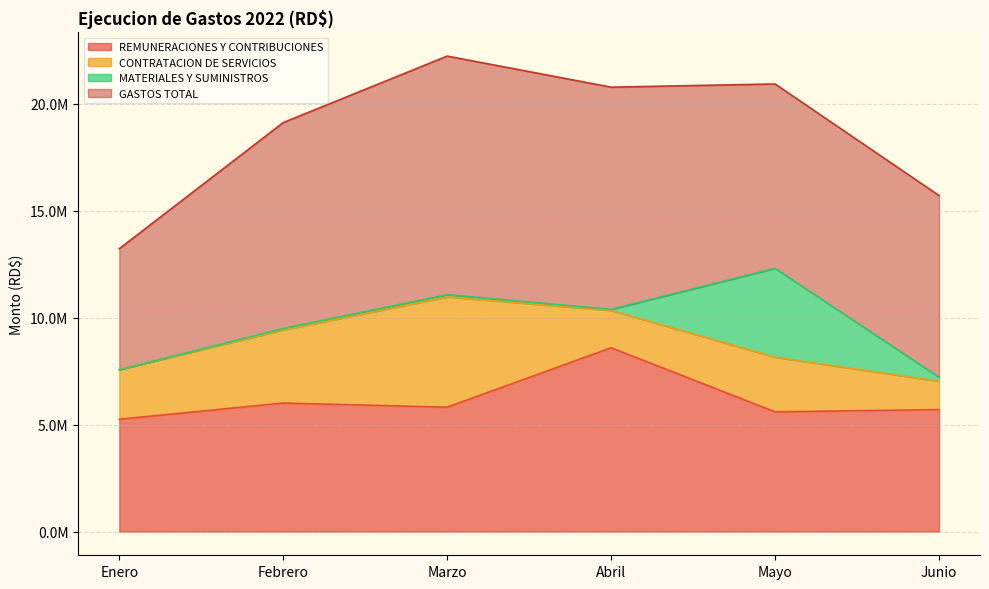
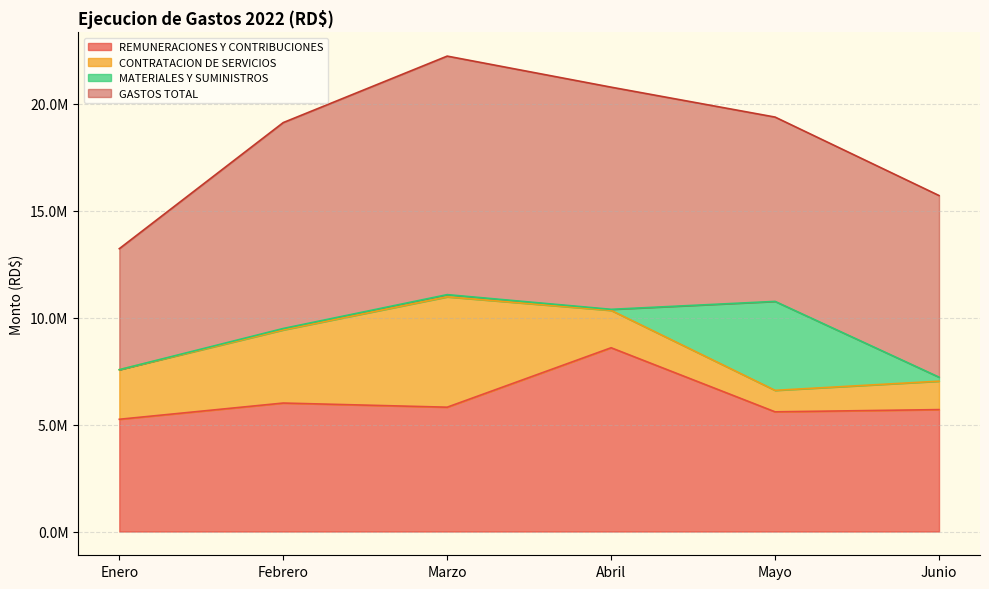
CONTRATACION DE SERVICIOS, Mayo: 2600000 -> 1000000
